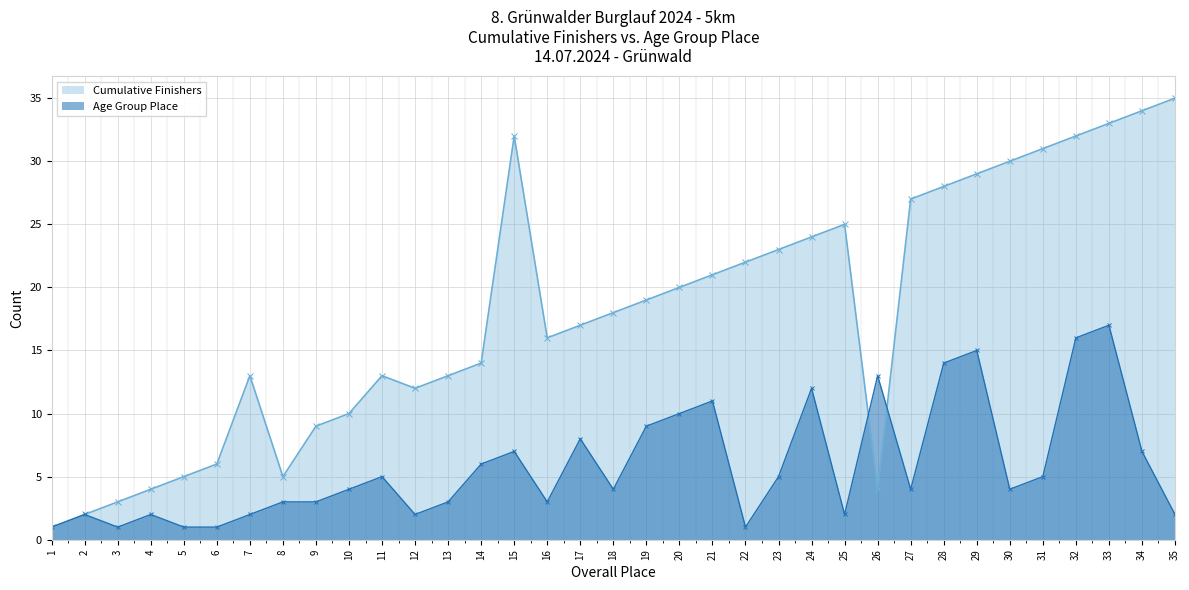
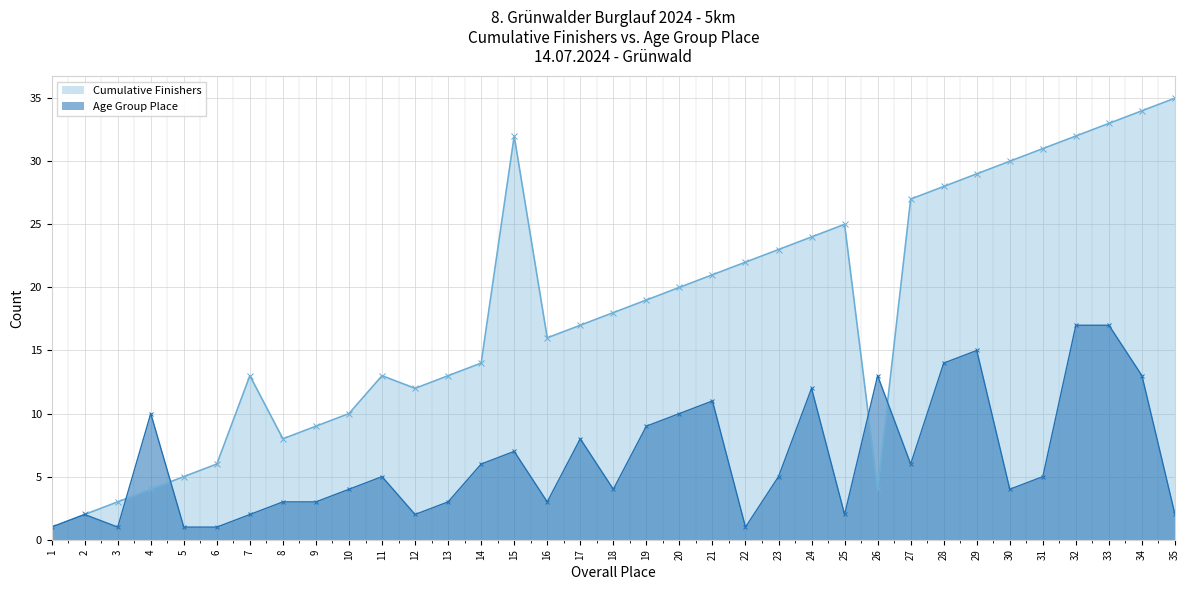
Age Group Place, 4: 2 -> 10
Cumulative Finishers, 8: 5 -> 8
Age Group Place, 27: 4 -> 6
Age Group Place, 32: 16 -> 17
Age Group Place, 34: 7 -> 13
